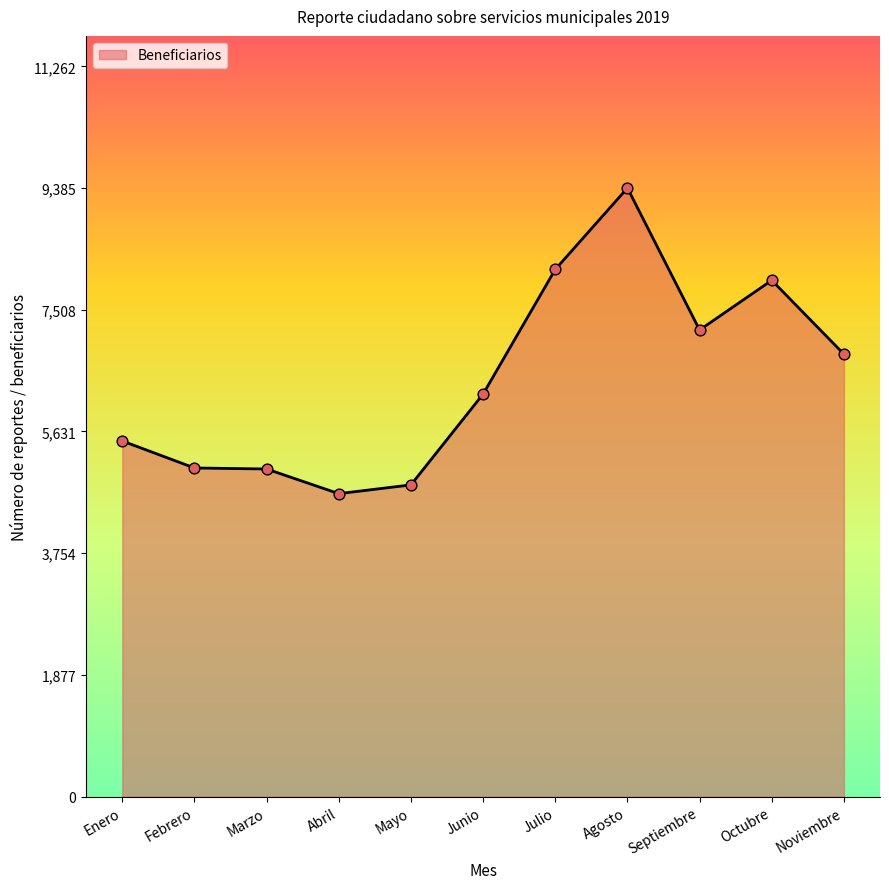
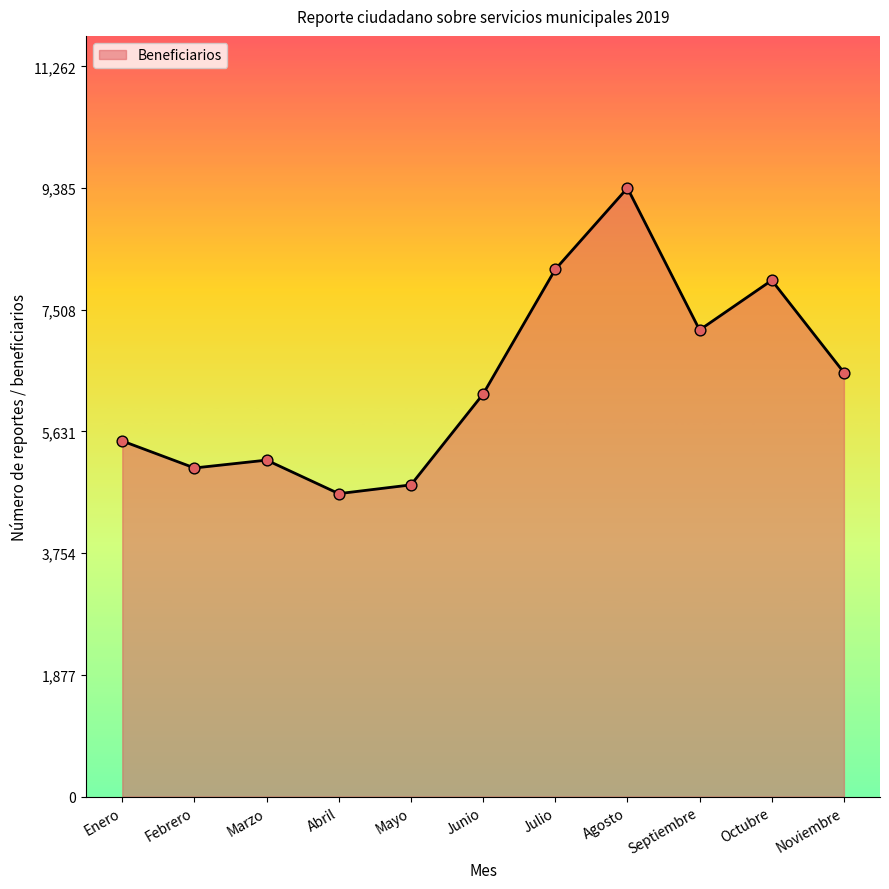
Marzo: 5,100 -> 5,200
Noviembre: 6,800 -> 6,500
